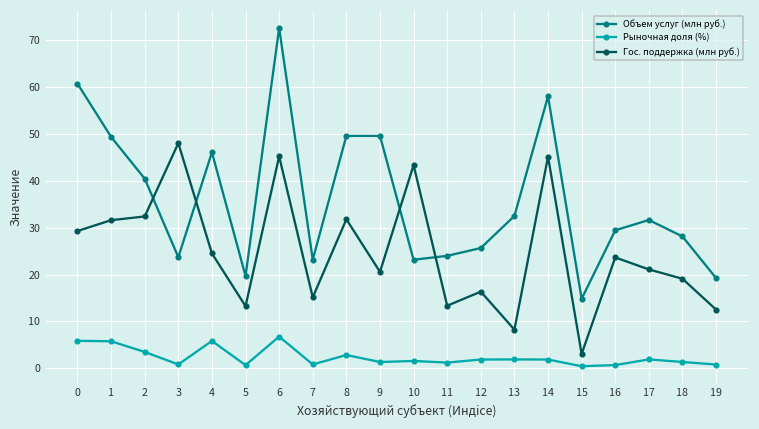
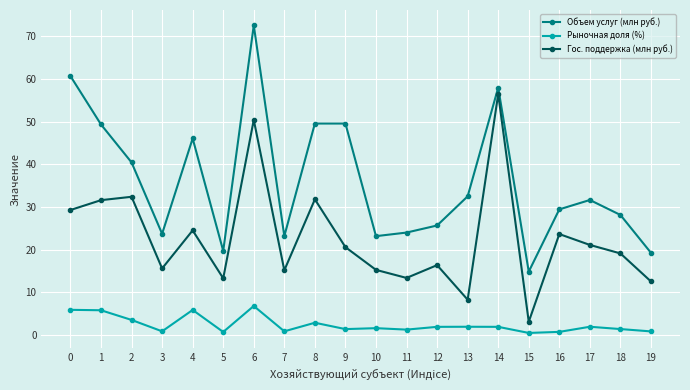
Гос. поддержка (млн руб.), 3: 48 -> 16
Гос. поддержка (млн руб.), 6: 45 -> 50
Гос. поддержка (млн руб.), 10: 43 -> 15
Гос. поддержка (млн руб.), 14: 45 -> 56
